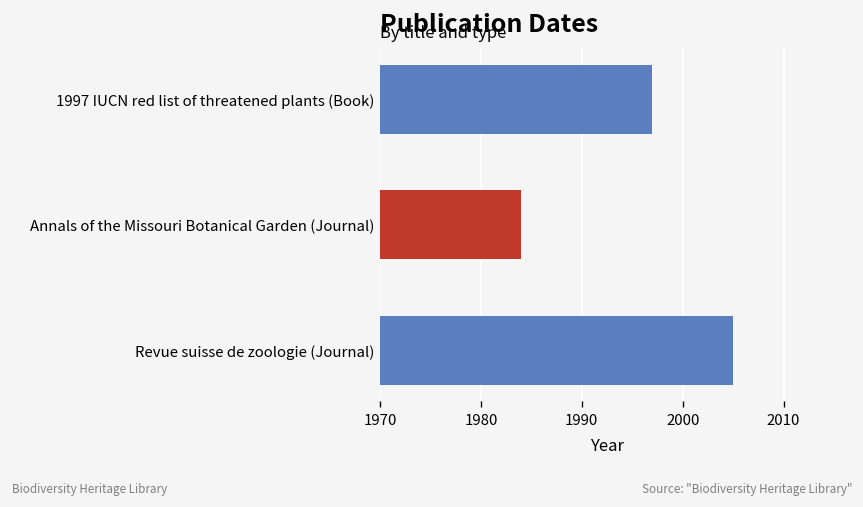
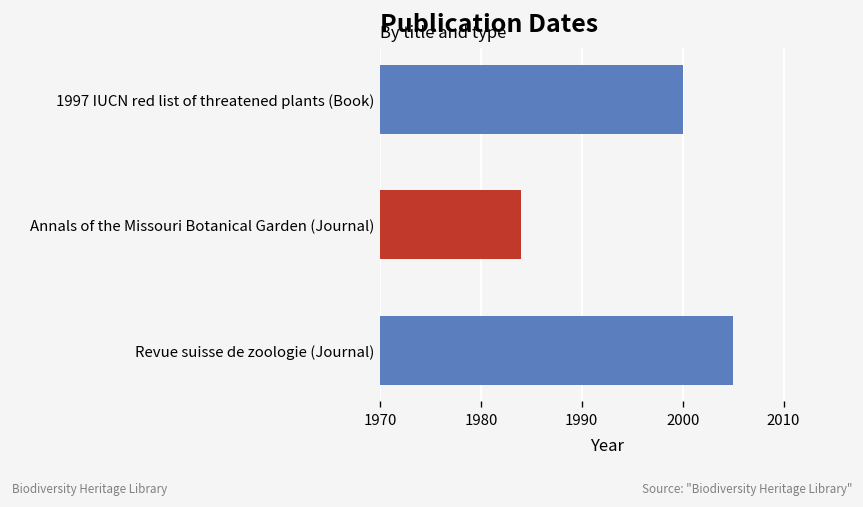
1997 IUCN red list of threatened plants (Book): 1997 -> 2000
